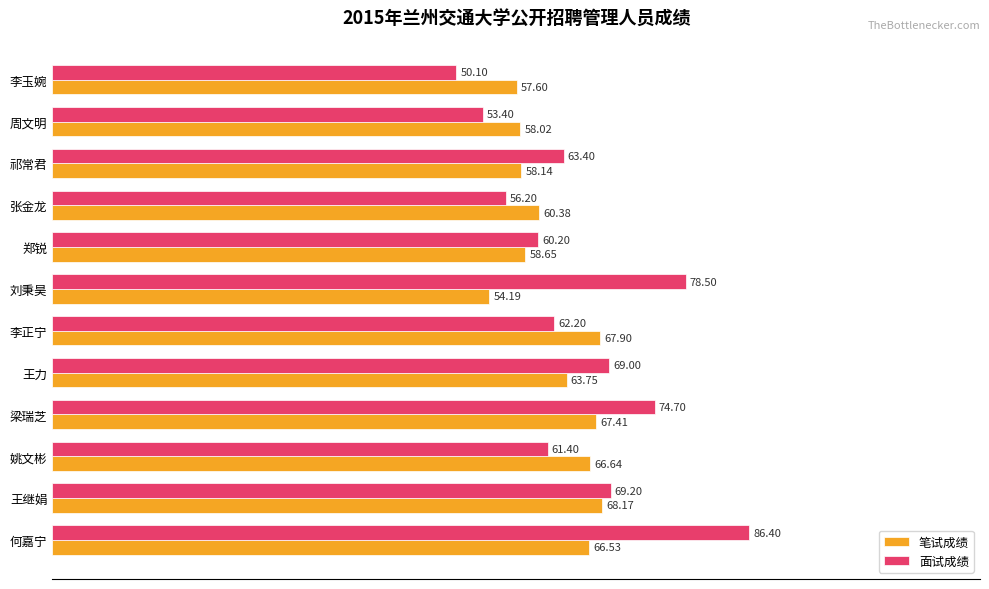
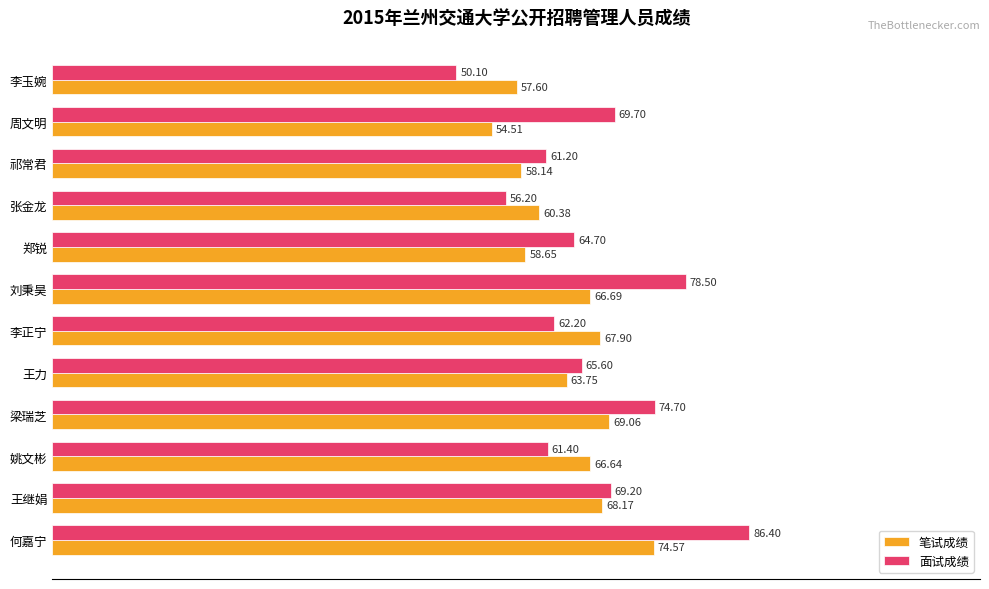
面试成绩, 周文明: 53.40 -> 69.70
笔试成绩, 周文明: 58.02 -> 54.51
面试成绩, 祁常君: 63.40 -> 61.20
面试成绩, 郑锐: 60.20 -> 64.70
笔试成绩, 刘秉昊: 54.19 -> 66.69
面试成绩, 王力: 69.00 -> 65.60
笔试成绩, 梁瑞芝: 67.41 -> 69.06
笔试成绩, 何嘉宁: 66.53 -> 74.57
